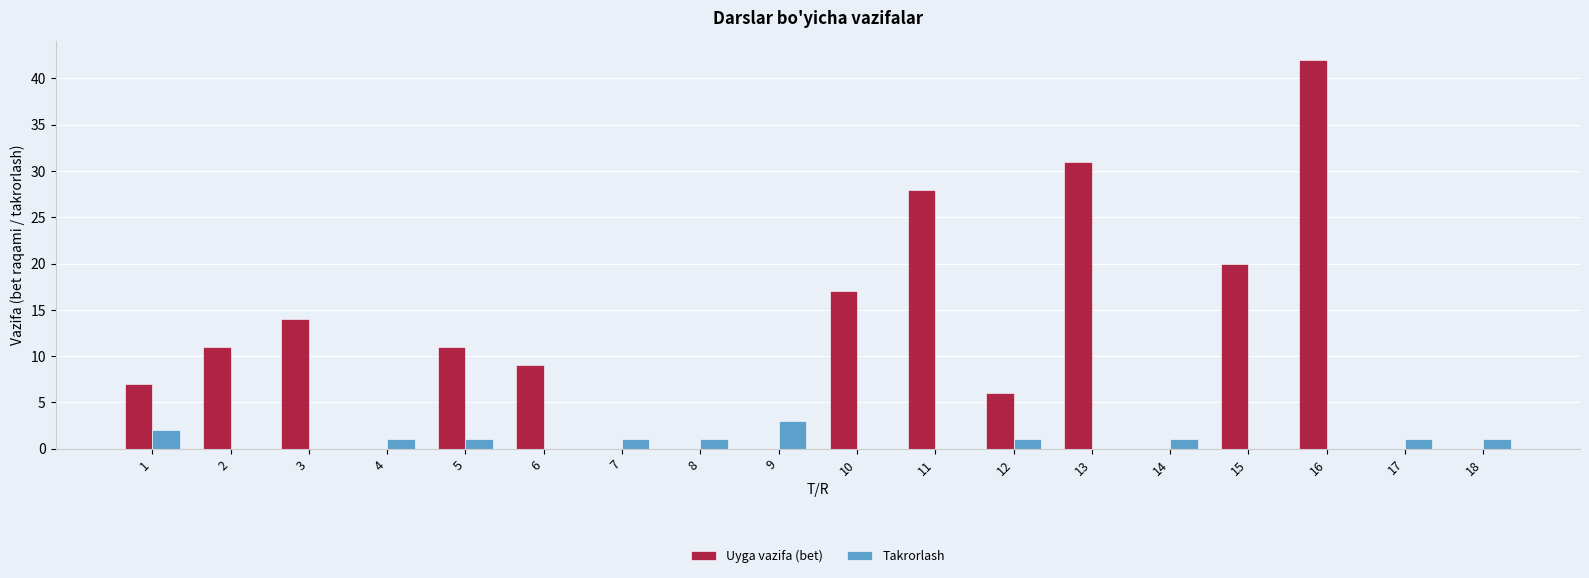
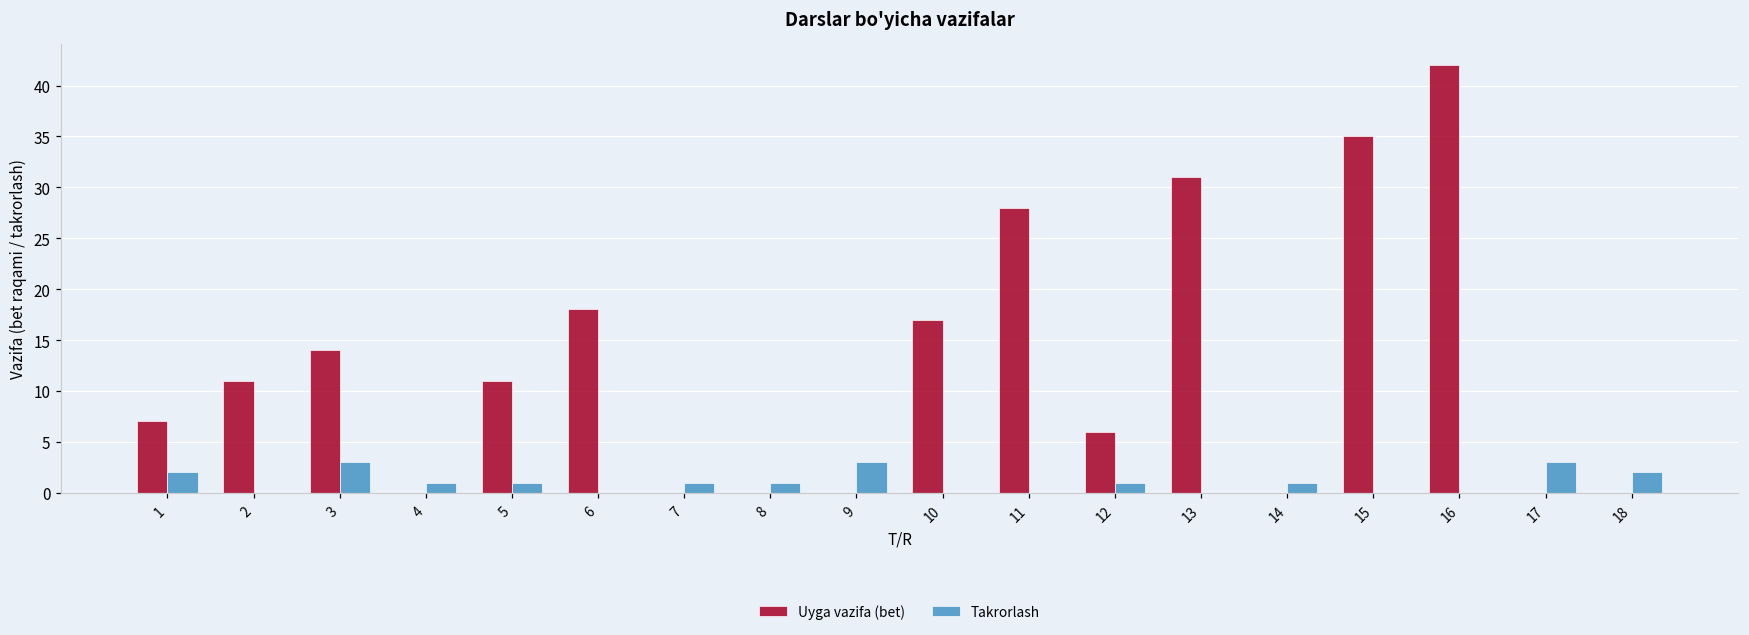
Takrorlash, 3: 0 -> 3
Uyga vazifa (bet), 6: 9 -> 18
Uyga vazifa (bet), 15: 20 -> 35
Takrorlash, 17: 1 -> 3
Takrorlash, 18: 1 -> 2
